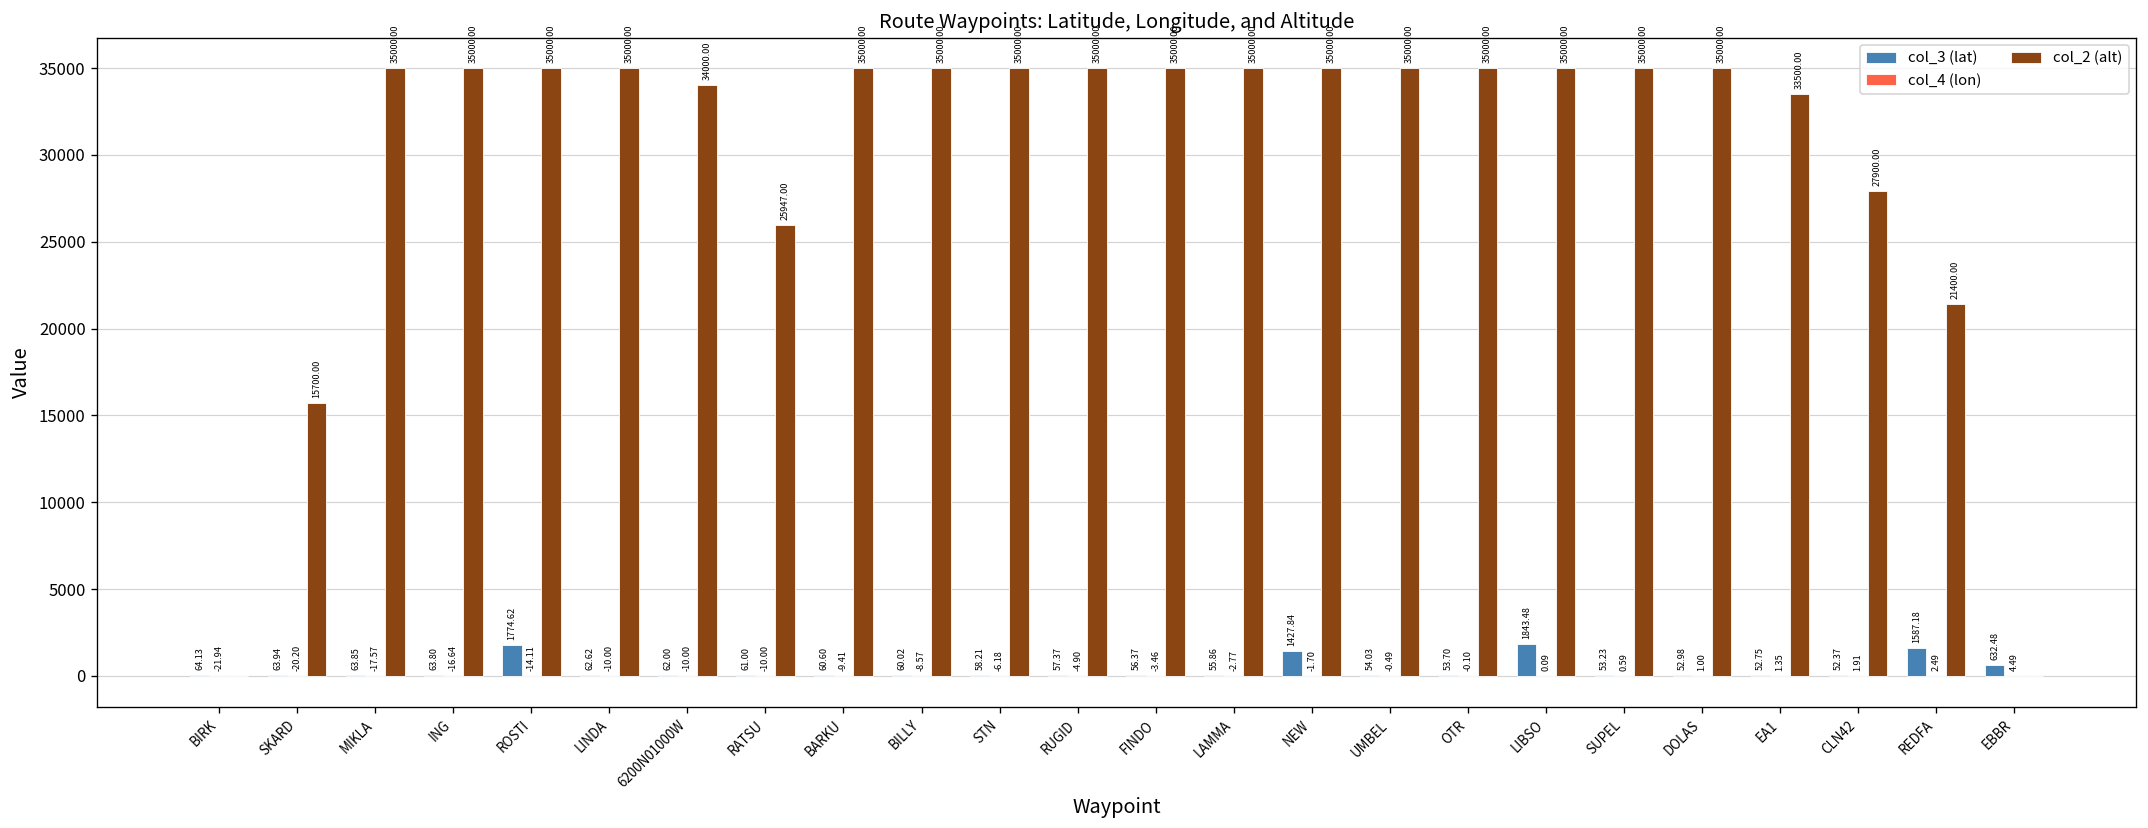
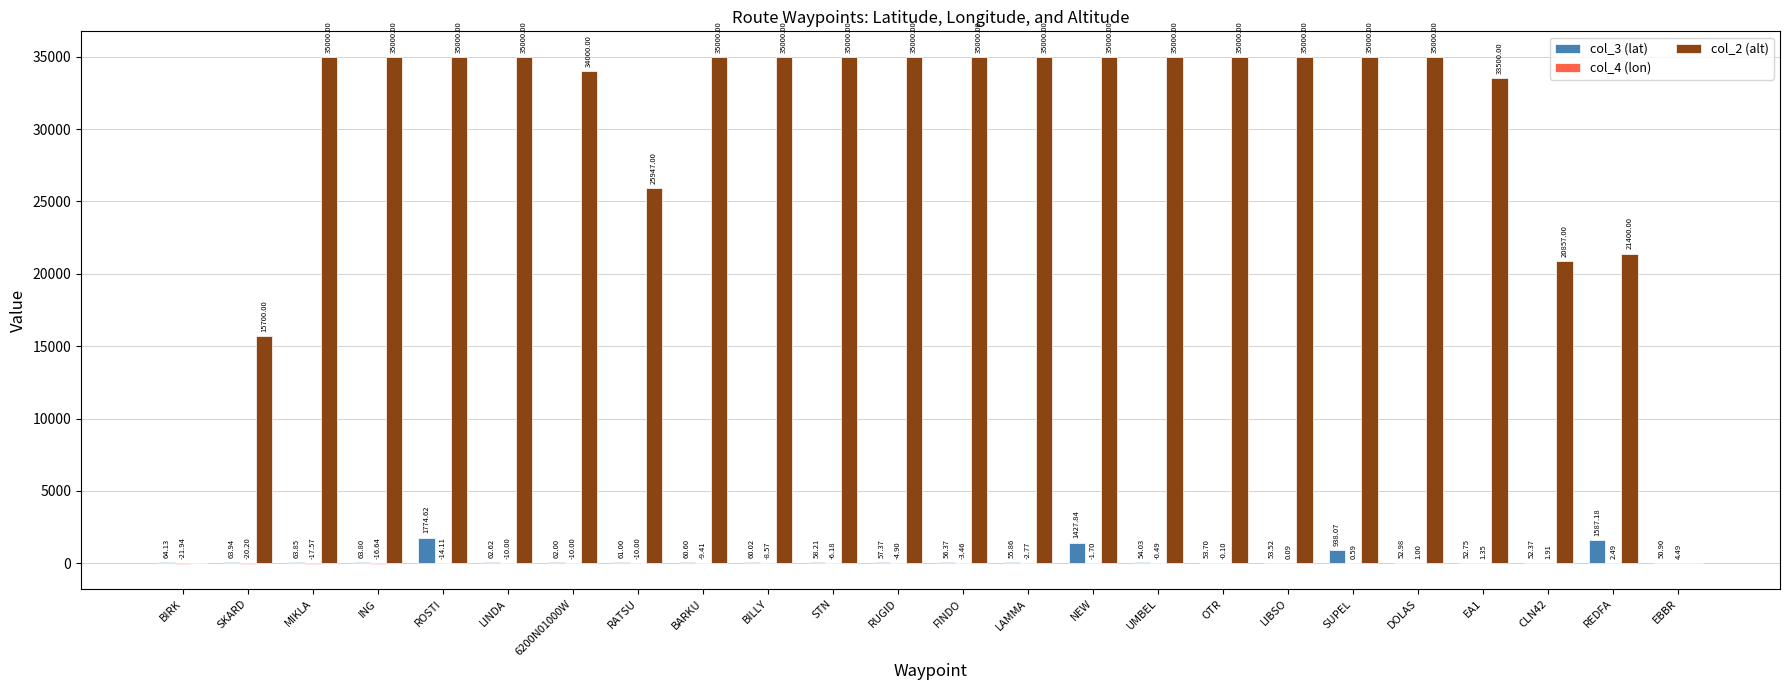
col_3 (lat), LIBSO: 1843.48 -> 53.52
col_3 (lat), SUPEL: 53.23 -> 938.07
col_2 (alt), CLN42: 27900.00 -> 20857.00
col_3 (lat), EBBR: 632.48 -> 50.90
